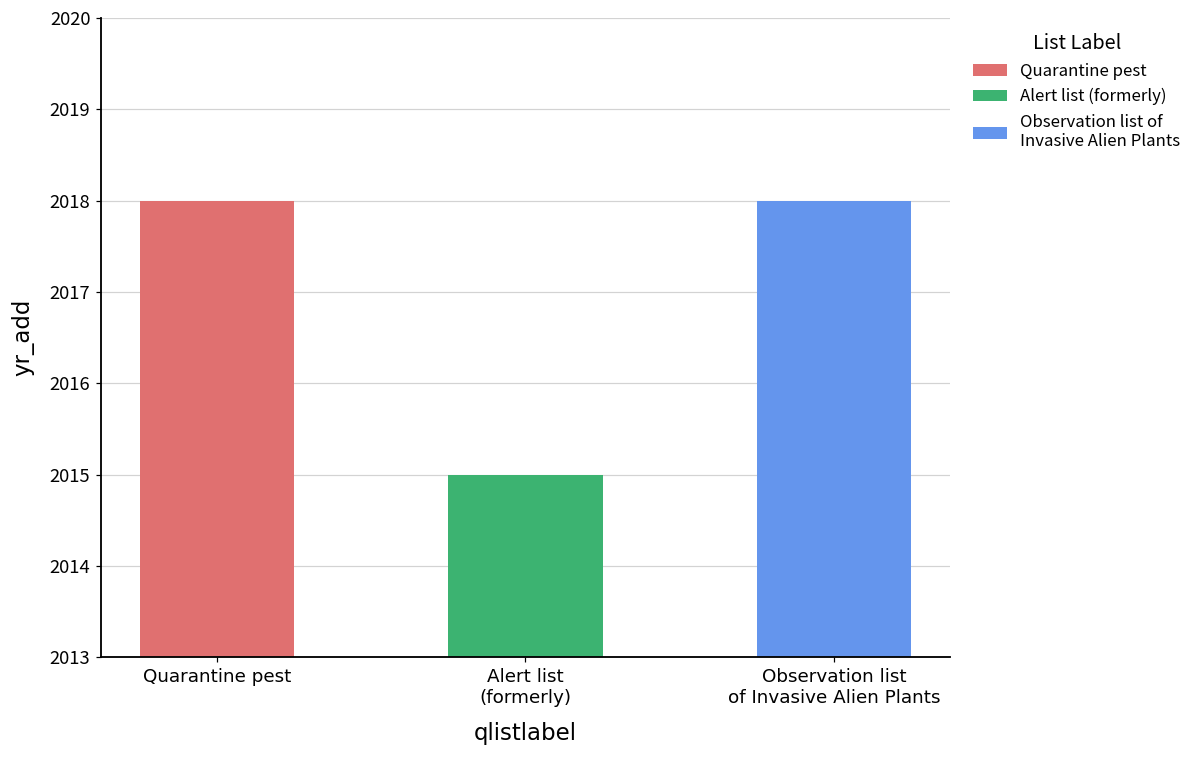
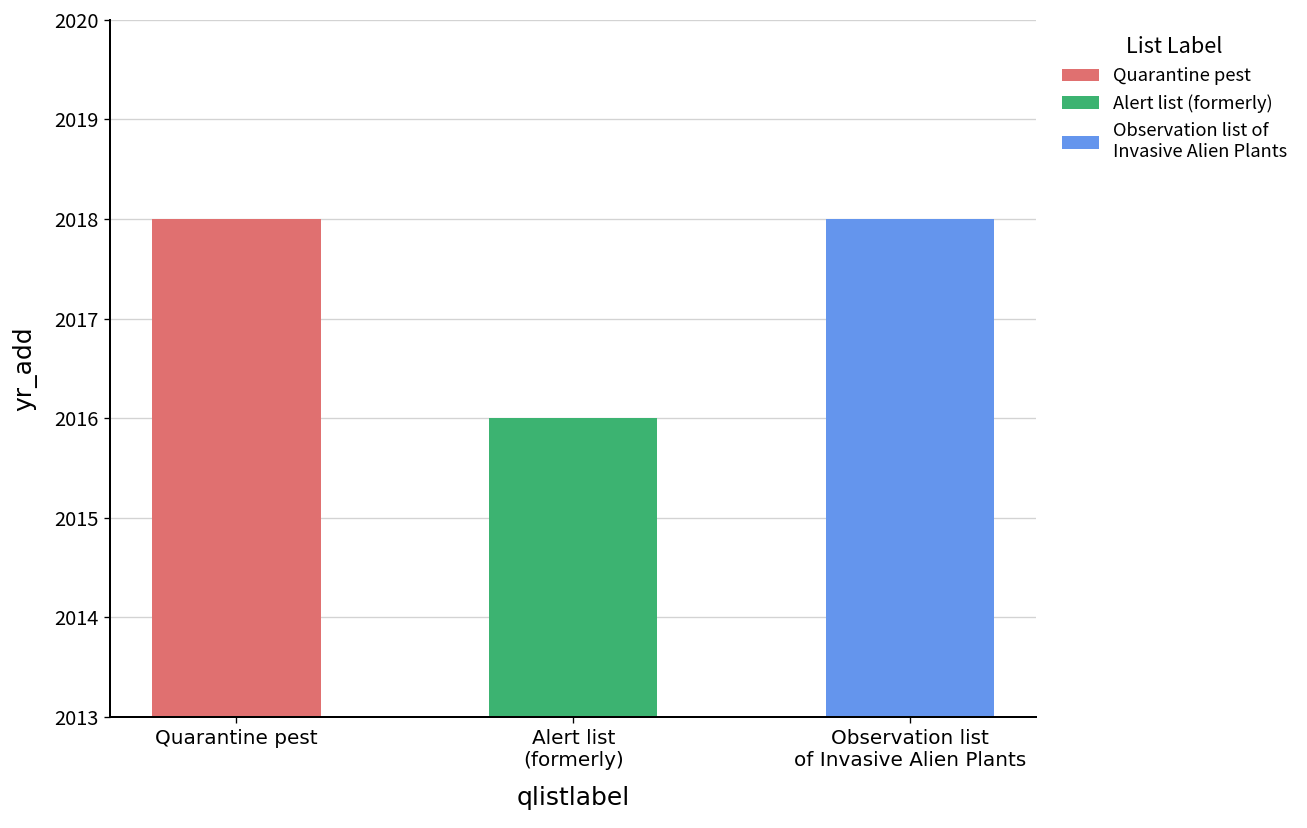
Alert list (formerly): 2015 -> 2016
